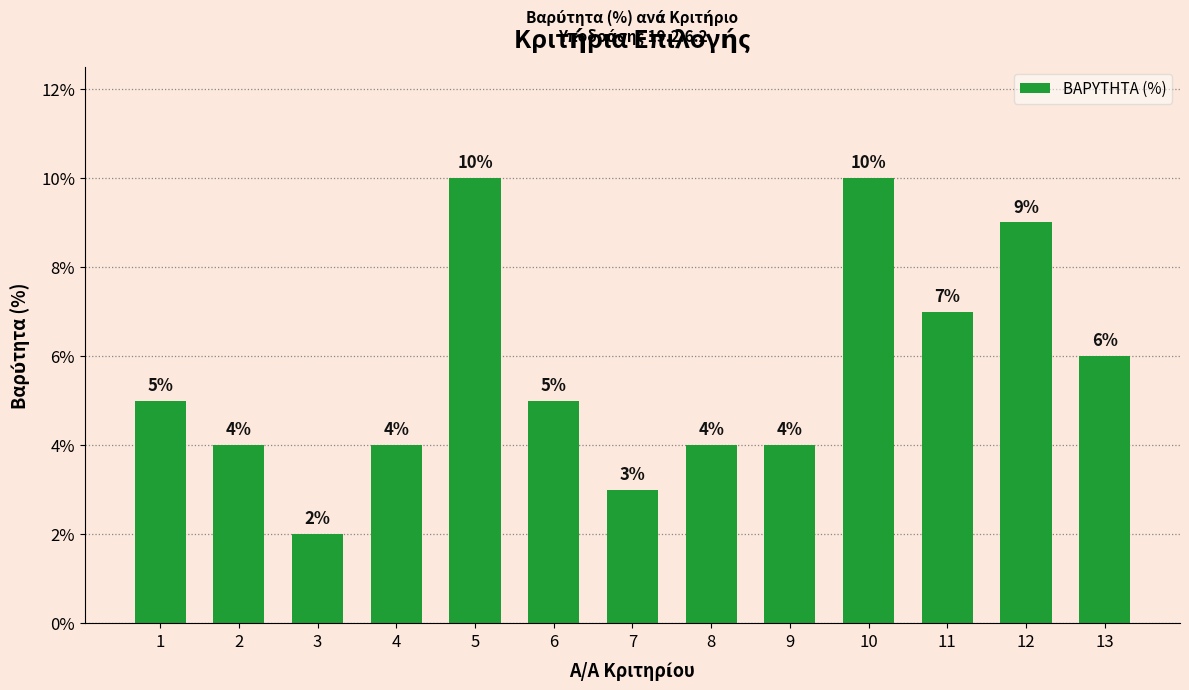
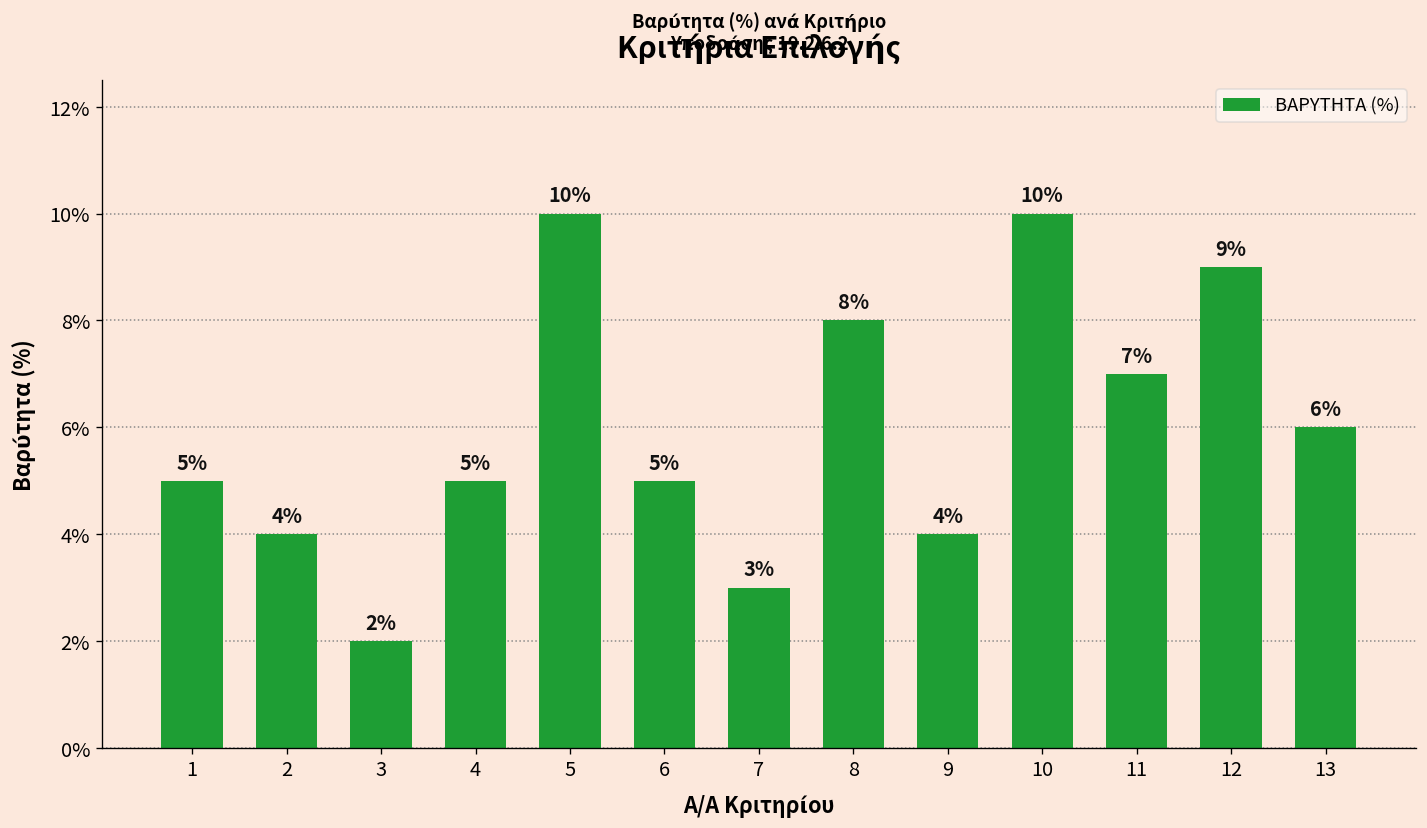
4: 4% -> 5%
8: 4% -> 8%
